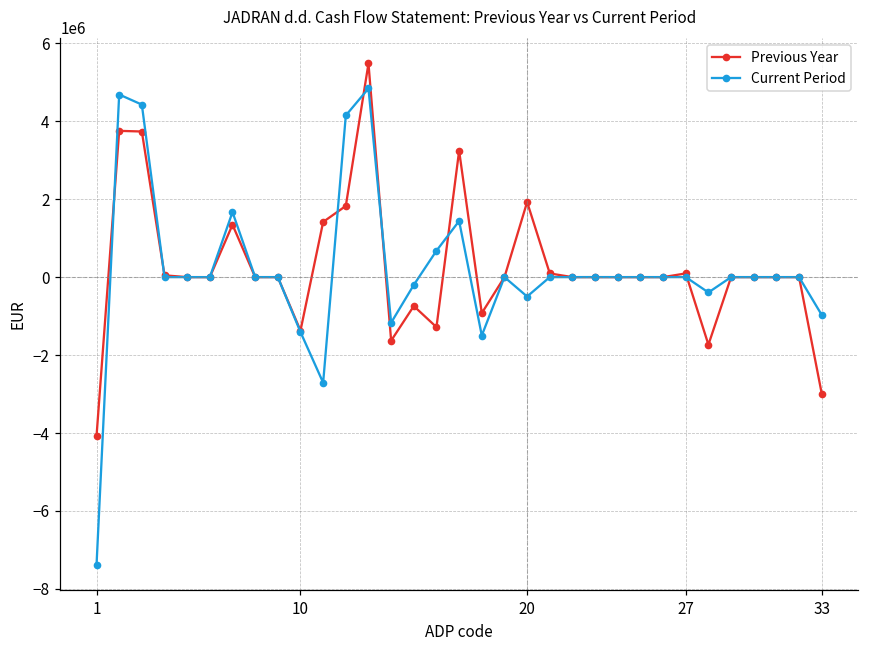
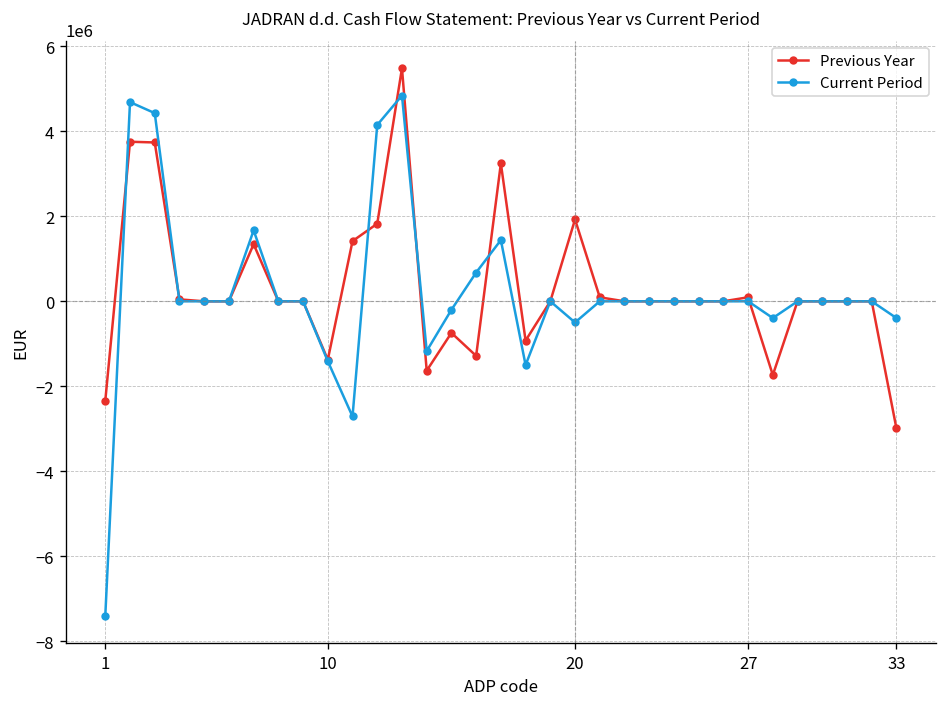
Previous Year, 1: -4100000 -> -2300000
Current Period, 33: -1000000 -> -400000
